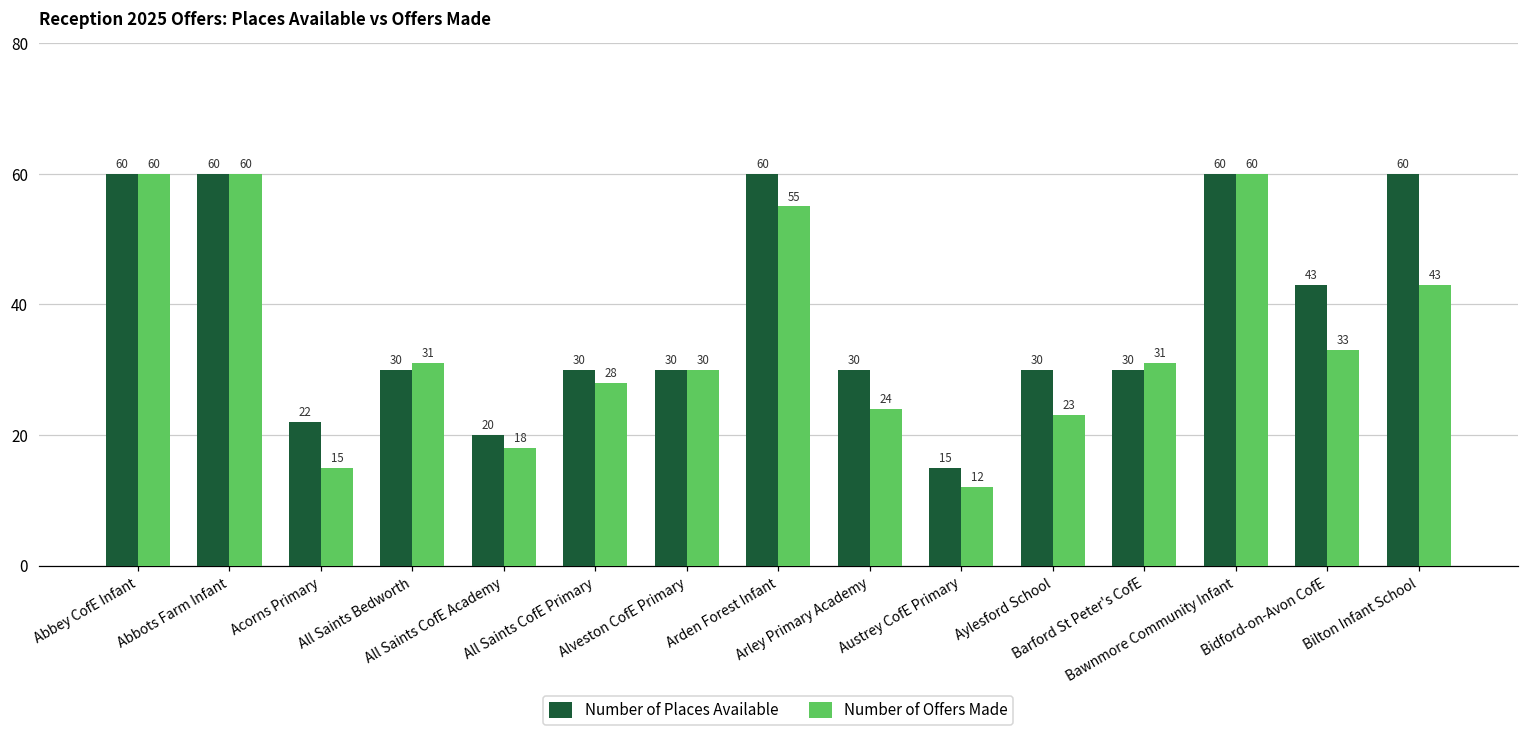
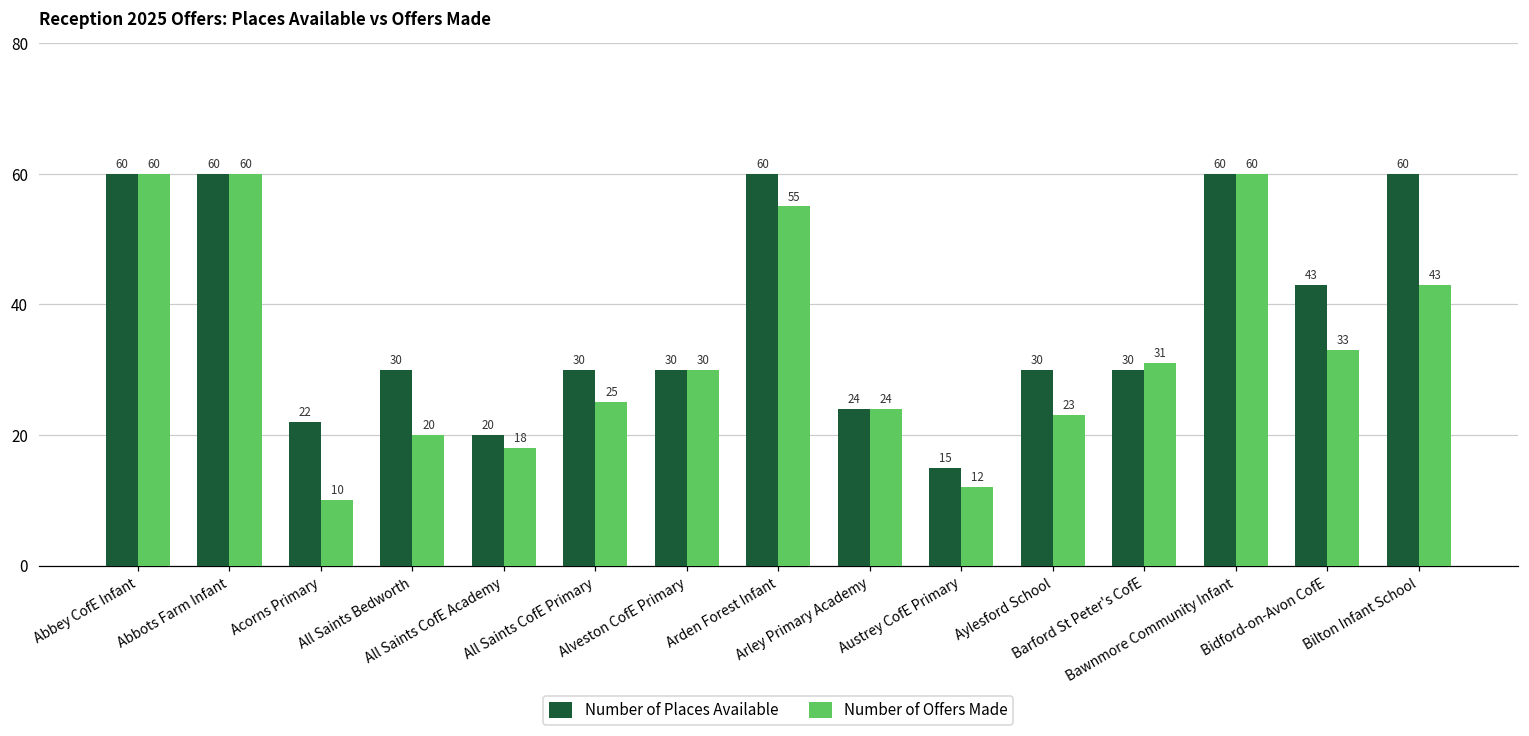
Number of Offers Made, Acorns Primary: 15 -> 10
Number of Offers Made, All Saints Bedworth: 31 -> 20
Number of Offers Made, All Saints CofE Primary: 28 -> 25
Number of Places Available, Arley Primary Academy: 30 -> 24
